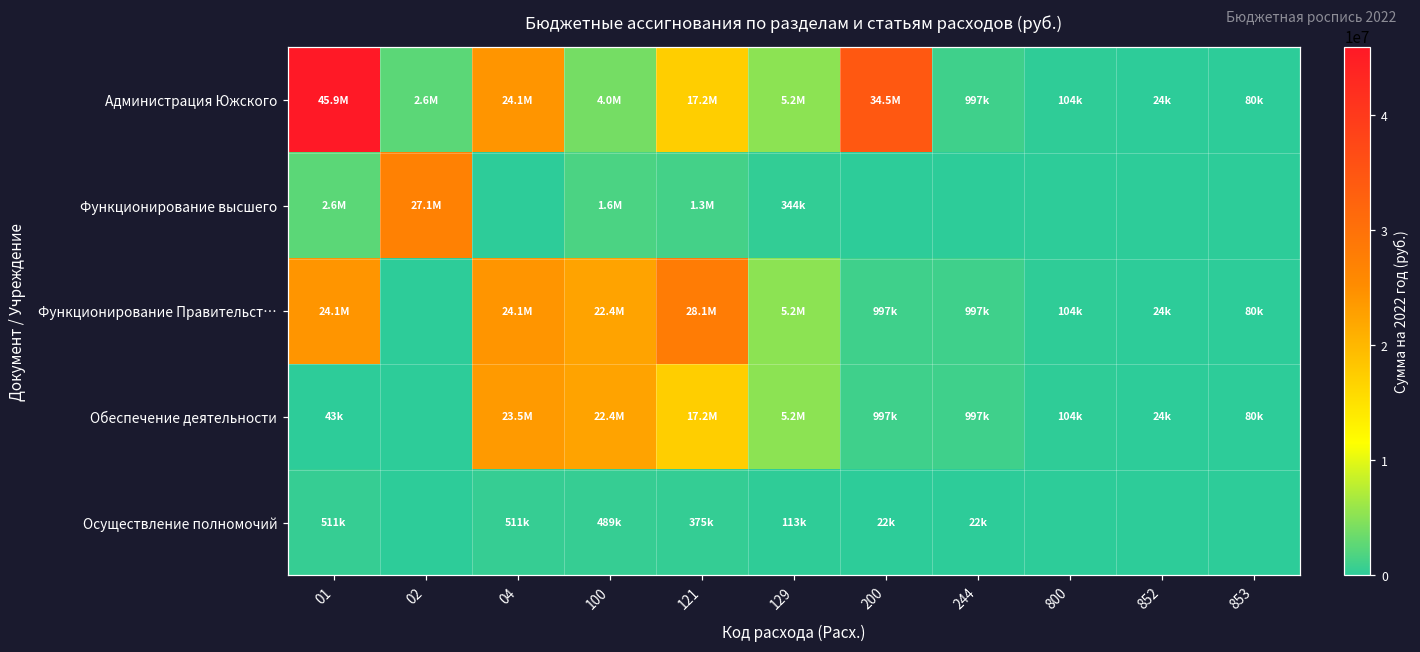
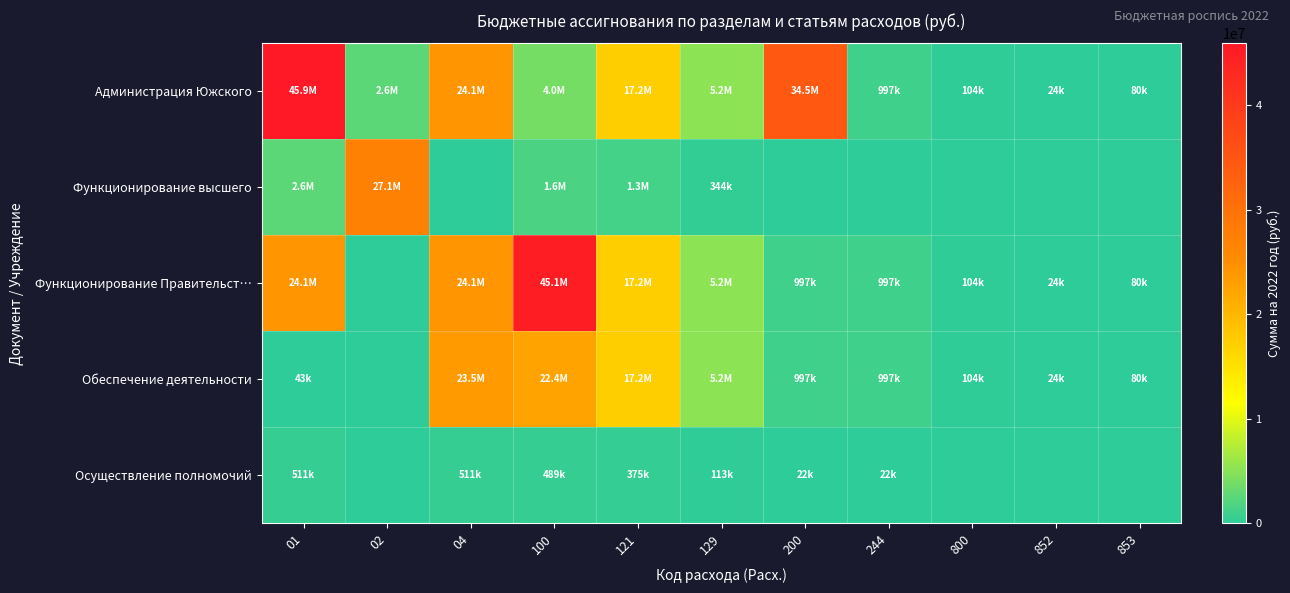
Функционирование Правительст…, 100: 22.4M -> 45.1M
Функционирование Правительст…, 121: 28.1M -> 17.2M
